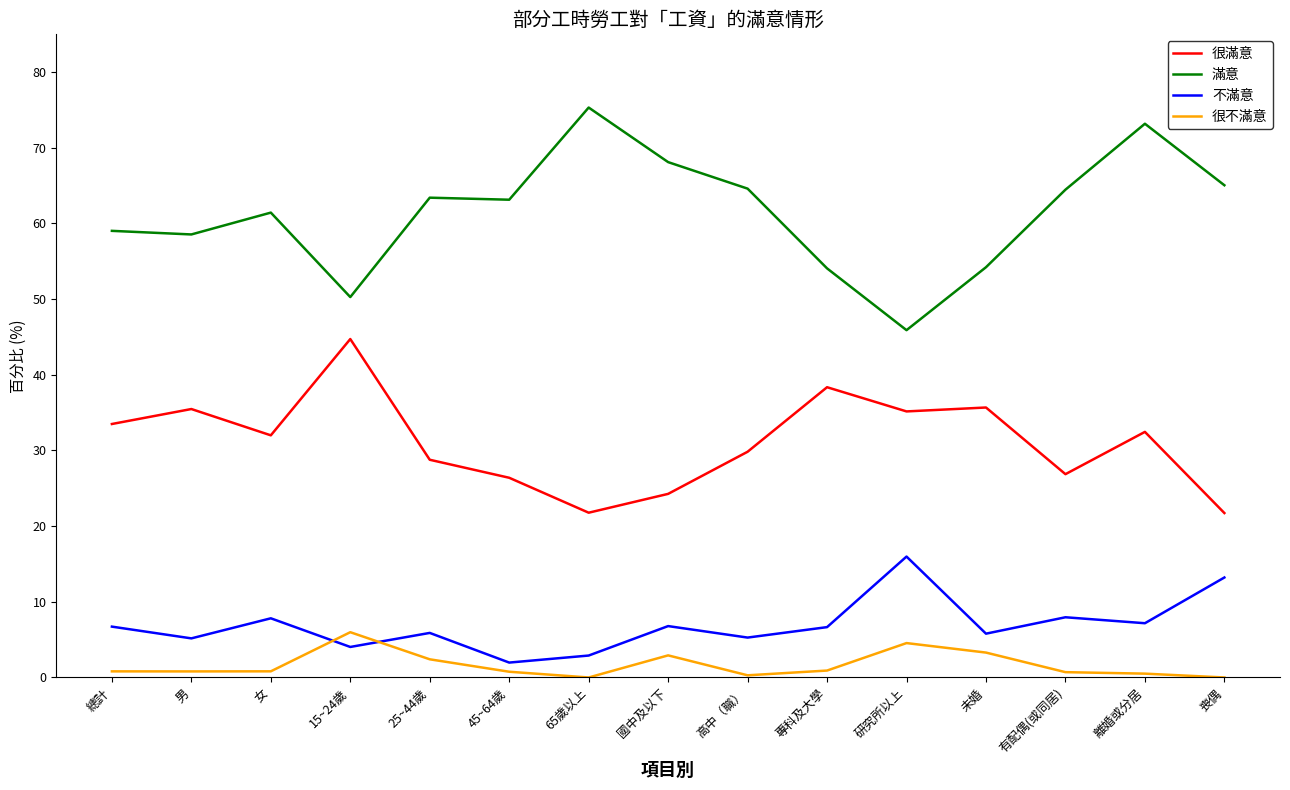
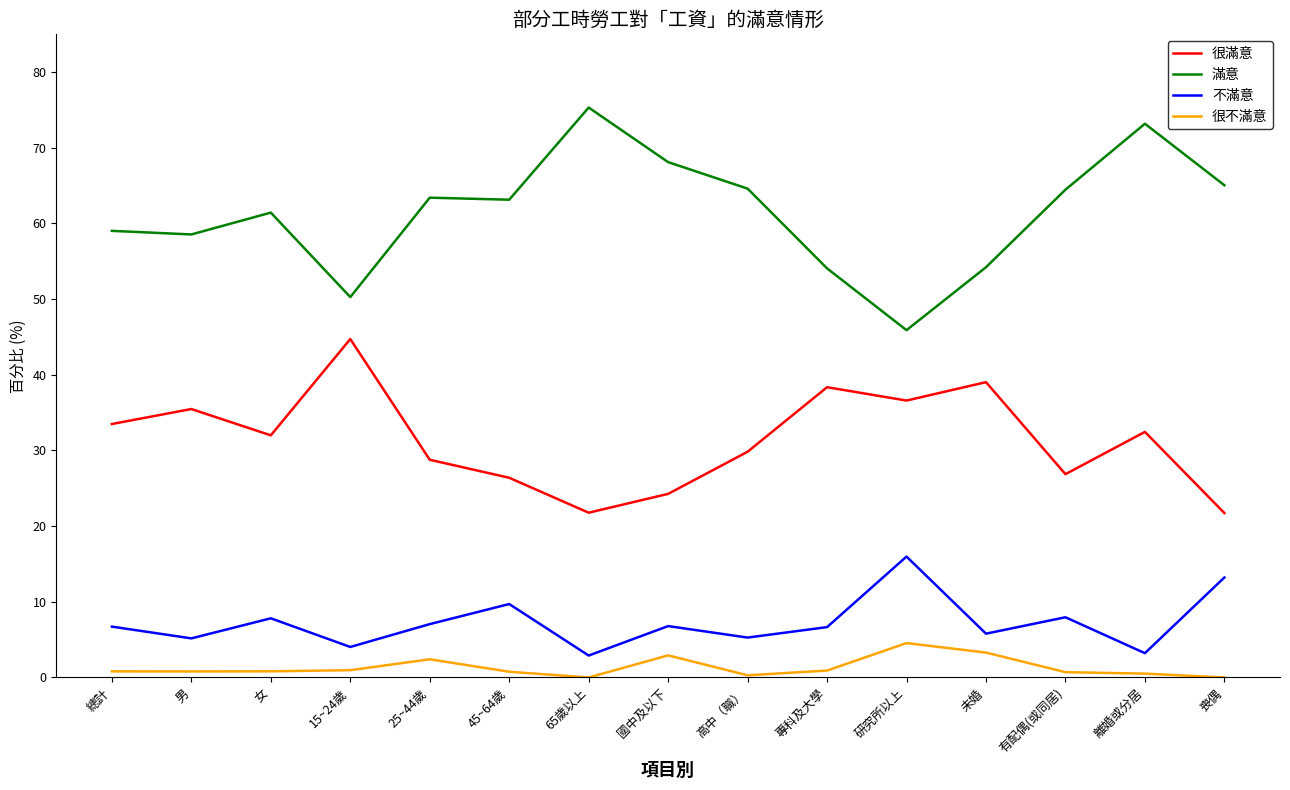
很不滿意, 15~24歲: 6 -> 1
不滿意, 25~44歲: 6 -> 7
不滿意, 45~64歲: 2 -> 10
很滿意, 研究所以上: 35 -> 37
很滿意, 未婚: 36 -> 39
不滿意, 離婚或分居: 7 -> 3
